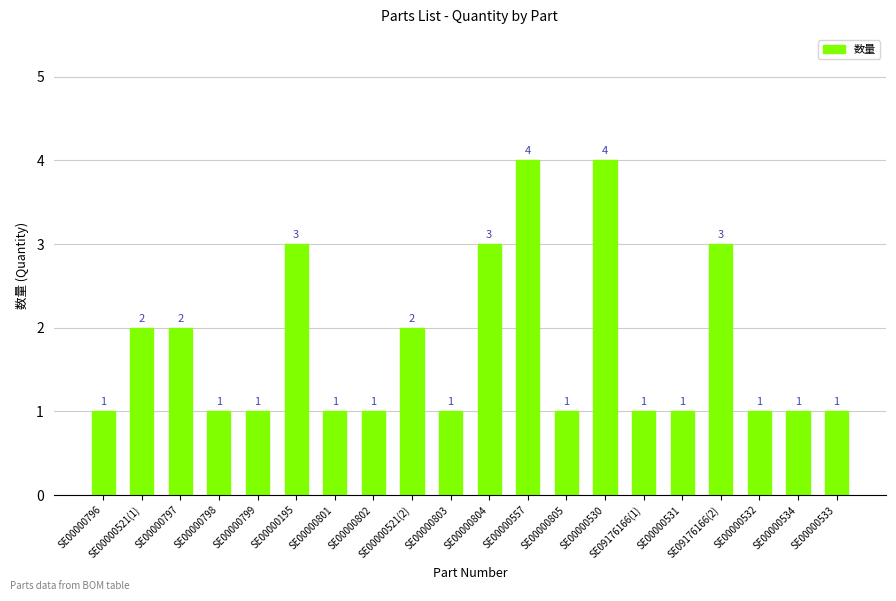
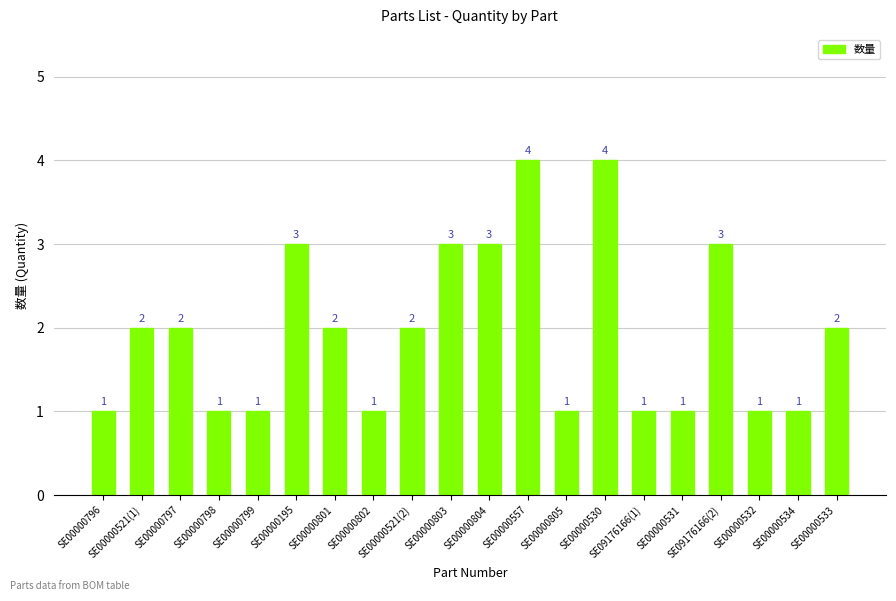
SE00000801: 1 -> 2
SE00000803: 1 -> 3
SE00000533: 1 -> 2
